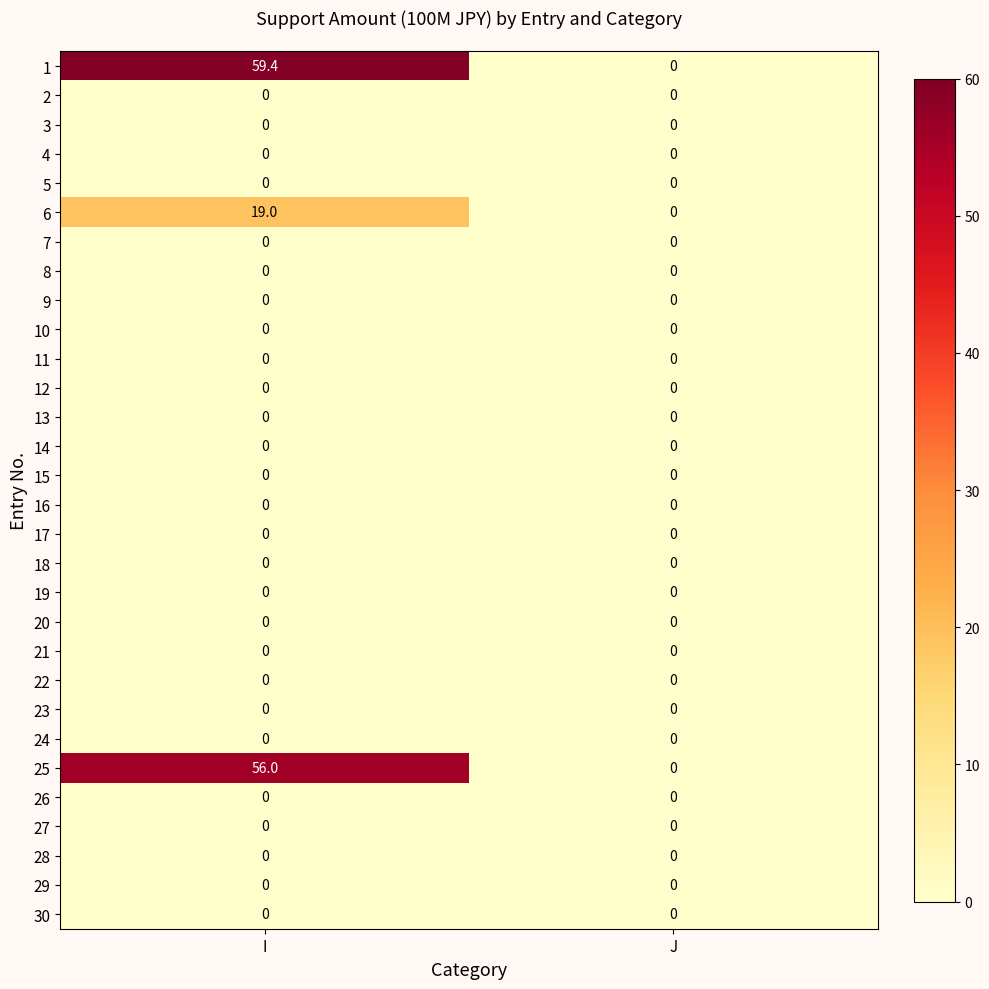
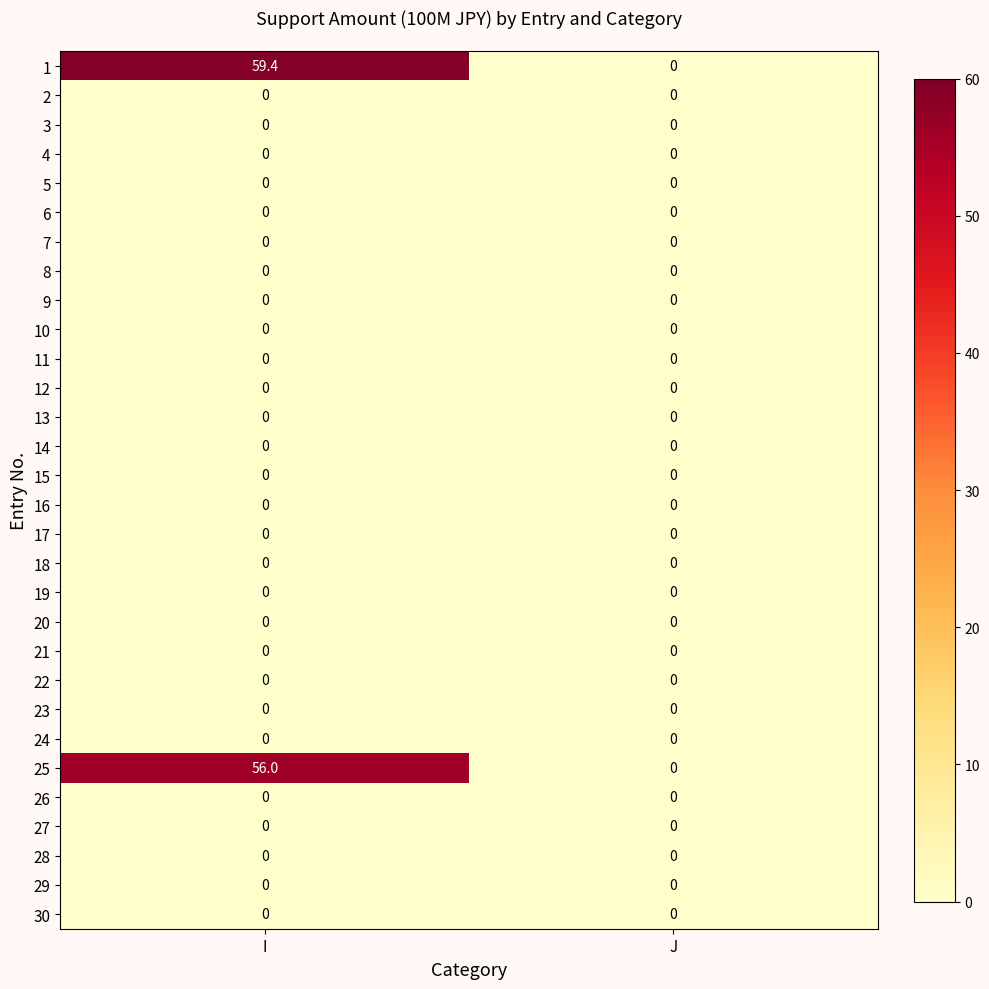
6, I: 19.0 -> 0
